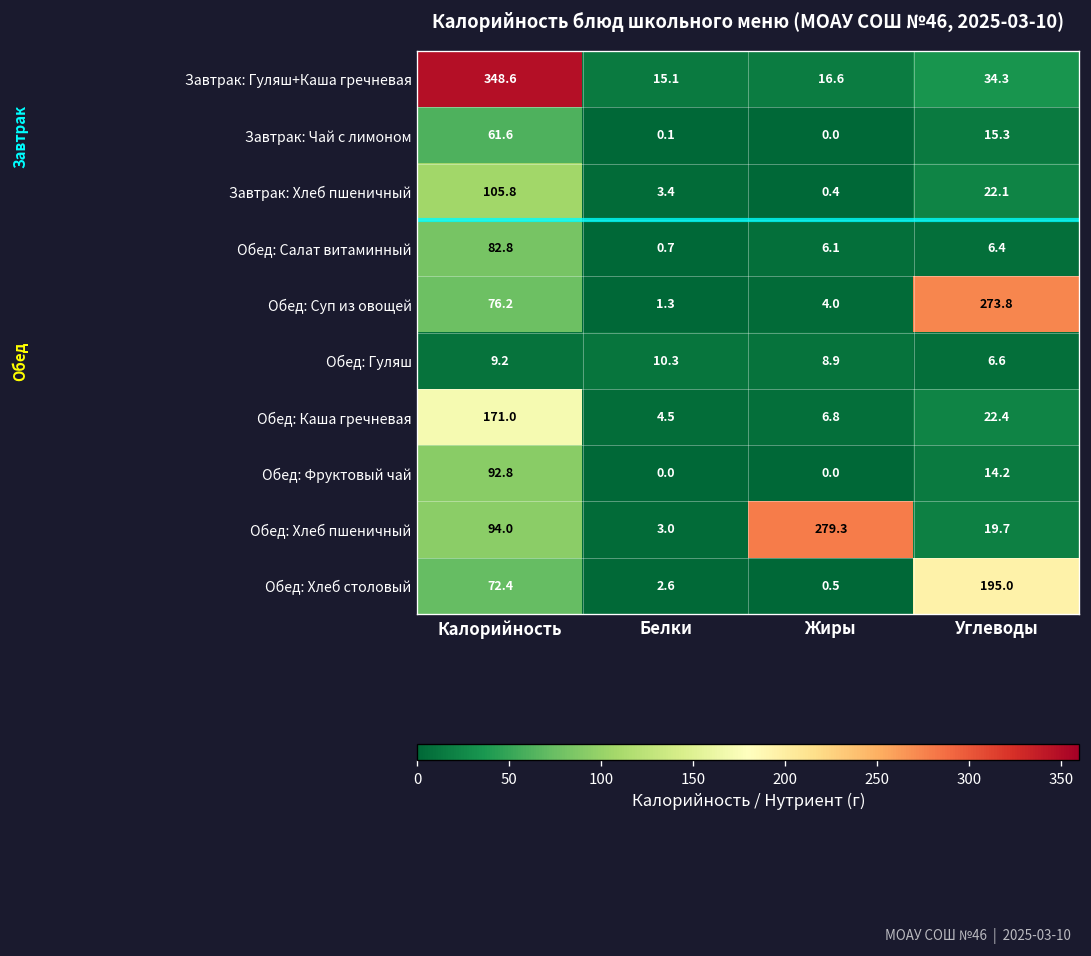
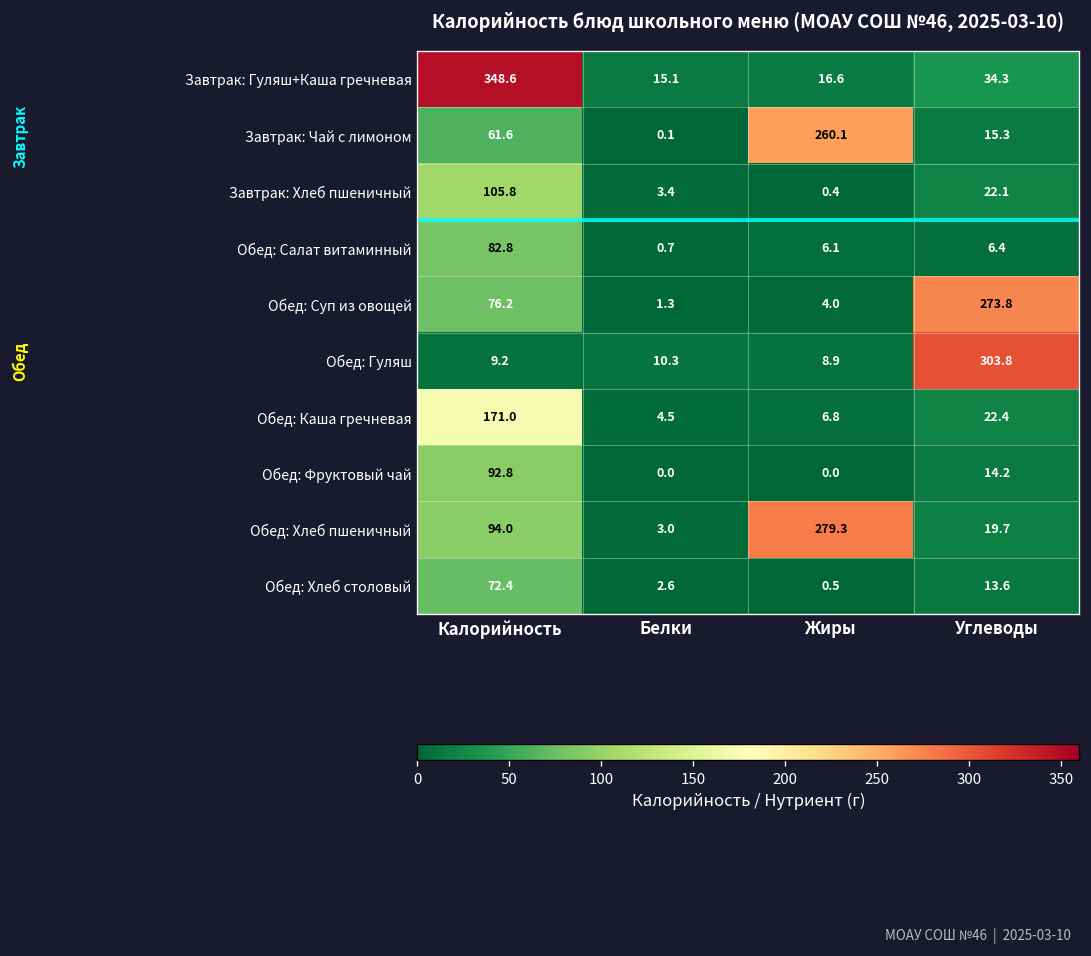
Завтрак: Чай с лимоном, Жиры: 0.0 -> 260.1
Обед: Гуляш, Углеводы: 6.6 -> 303.8
Обед: Хлеб столовый, Углеводы: 195.0 -> 13.6
